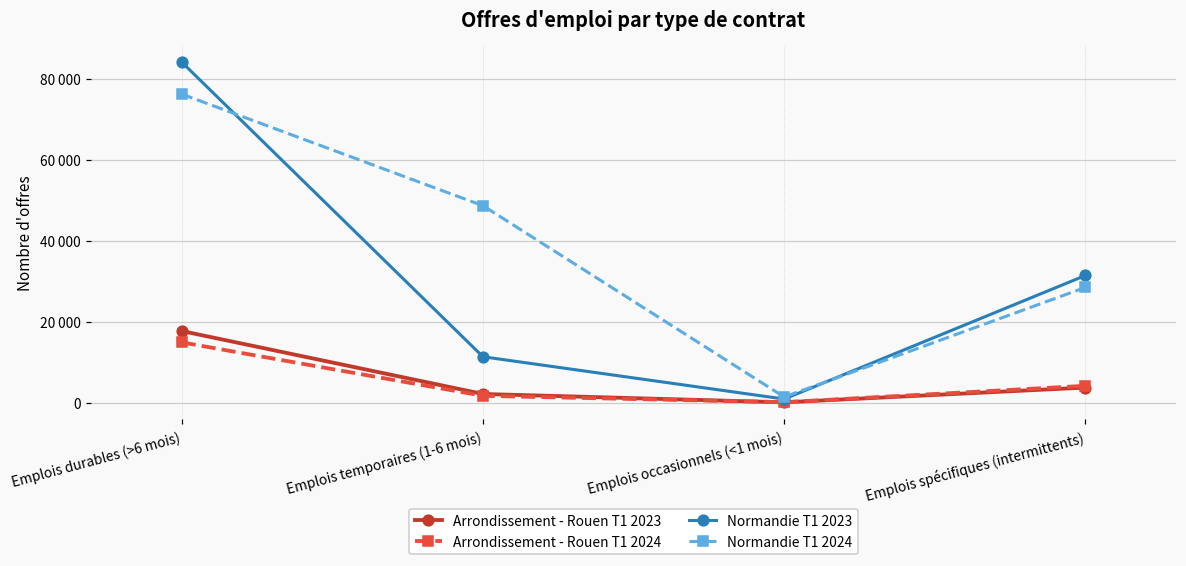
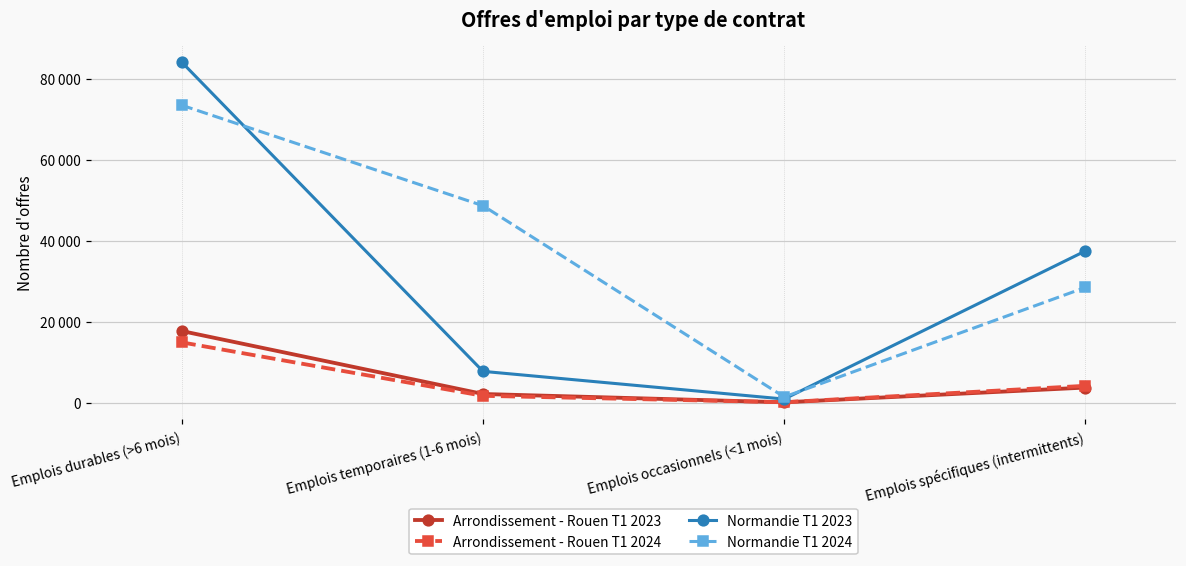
Normandie T1 2024, Emplois durables (>6 mois): 76000 -> 73000
Normandie T1 2023, Emplois temporaires (1-6 mois): 11000 -> 8000
Normandie T1 2023, Emplois spécifiques (intermittents): 31000 -> 38000
